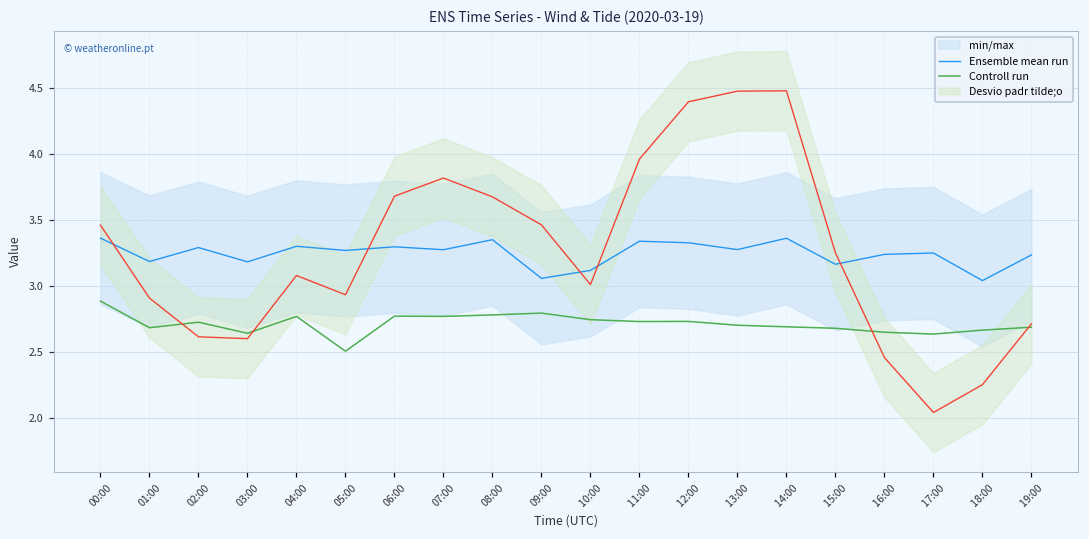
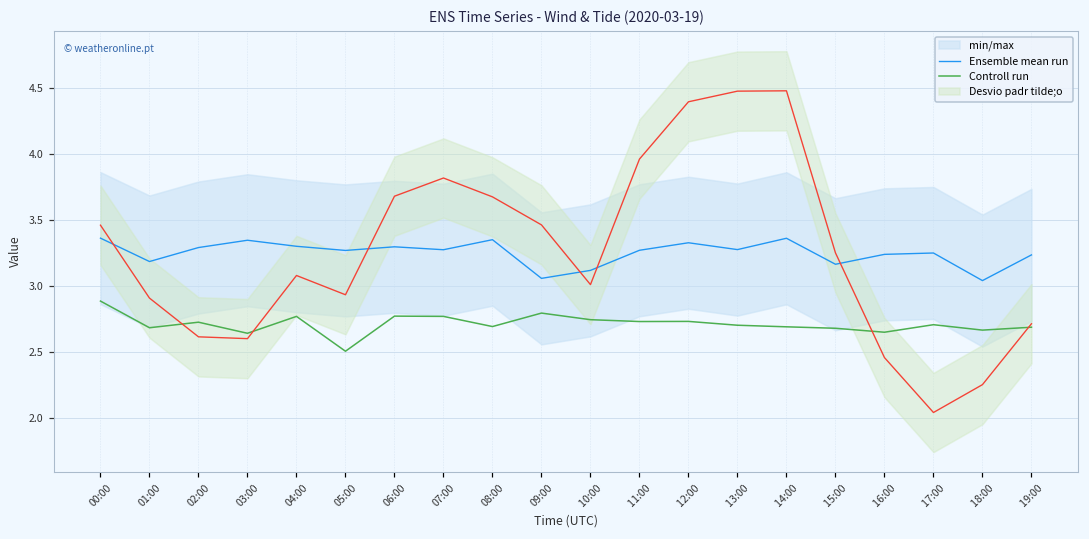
Ensemble mean run, 03:00: 3.19 -> 3.35
Controll run, 08:00: 2.78 -> 2.70
Ensemble mean run, 11:00: 3.34 -> 3.27
Controll run, 17:00: 2.64 -> 2.71
